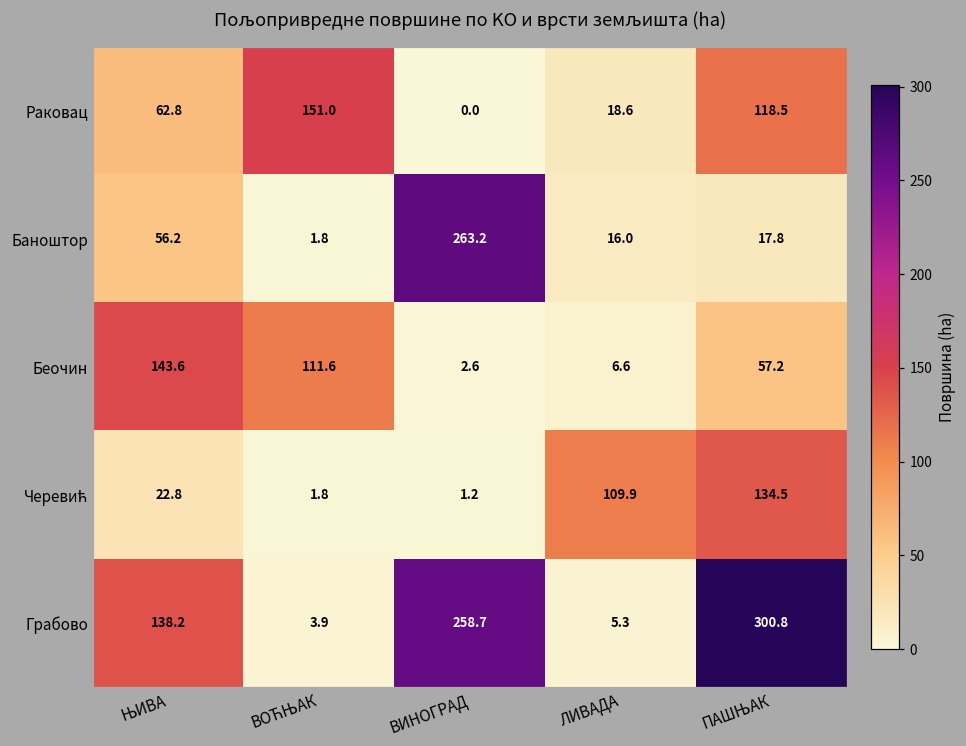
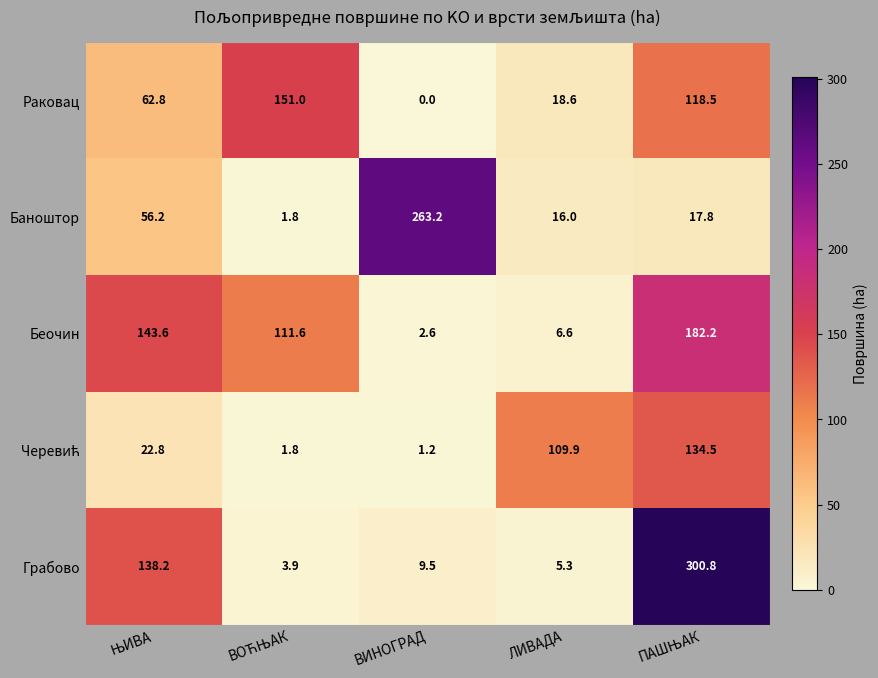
Беочин, ПАШЊАК: 57.2 -> 182.2
Грабово, ВИНОГРАД: 258.7 -> 9.5
